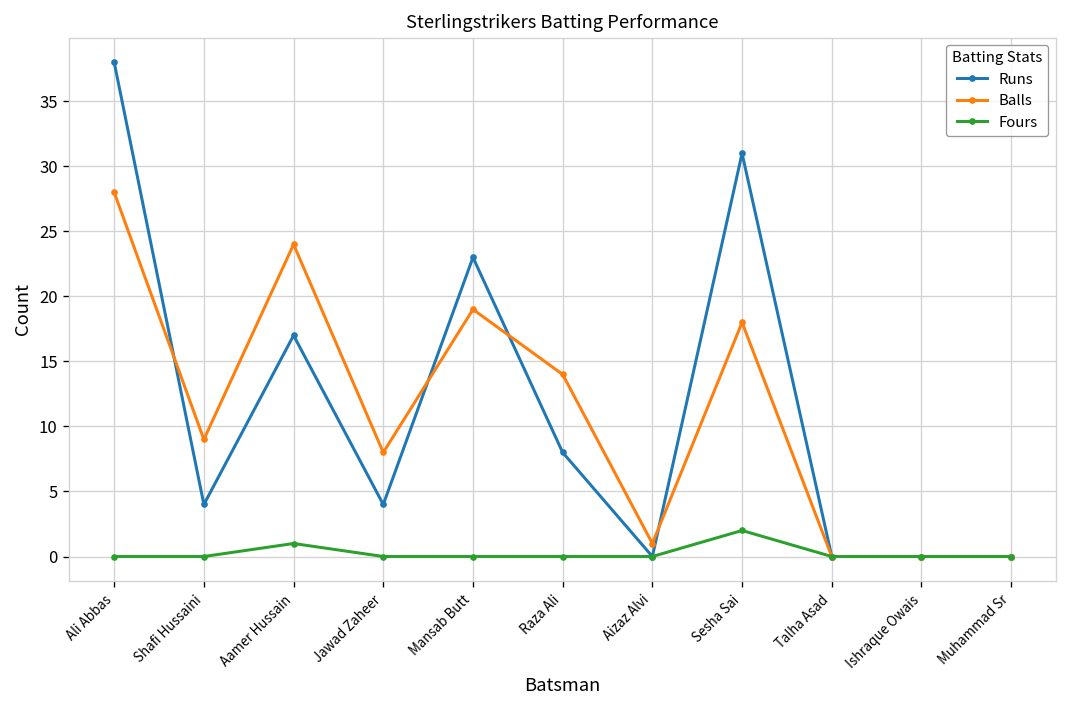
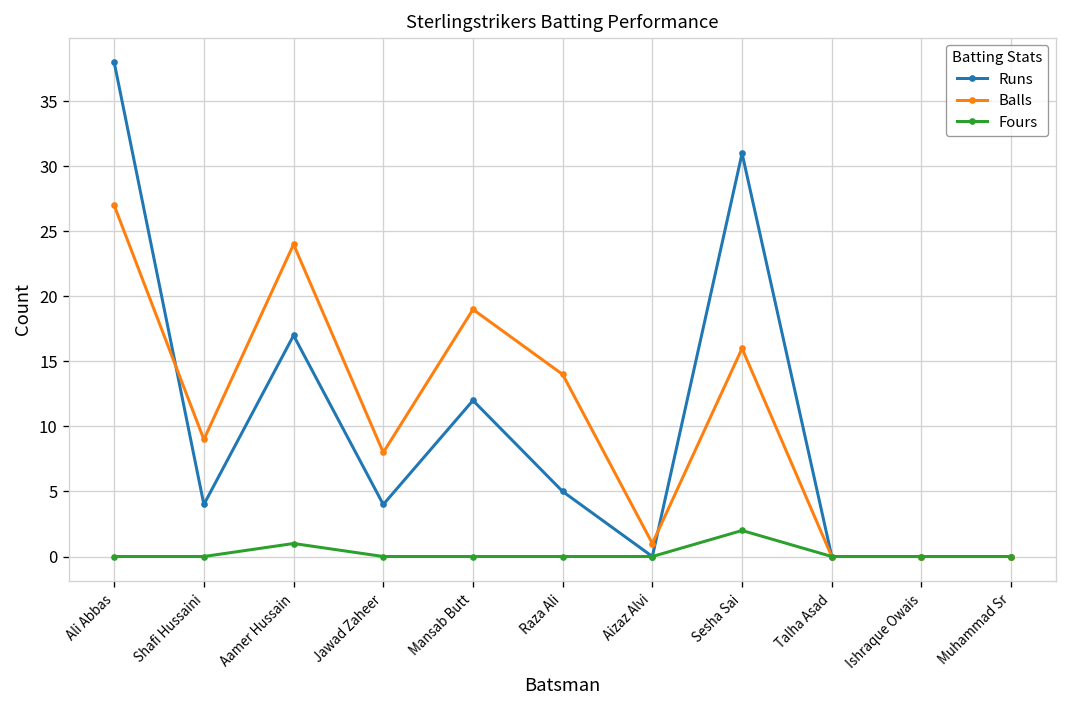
Balls, Ali Abbas: 28 -> 27
Runs, Mansab Butt: 23 -> 12
Runs, Raza Ali: 8 -> 5
Balls, Sesha Sai: 18 -> 16
